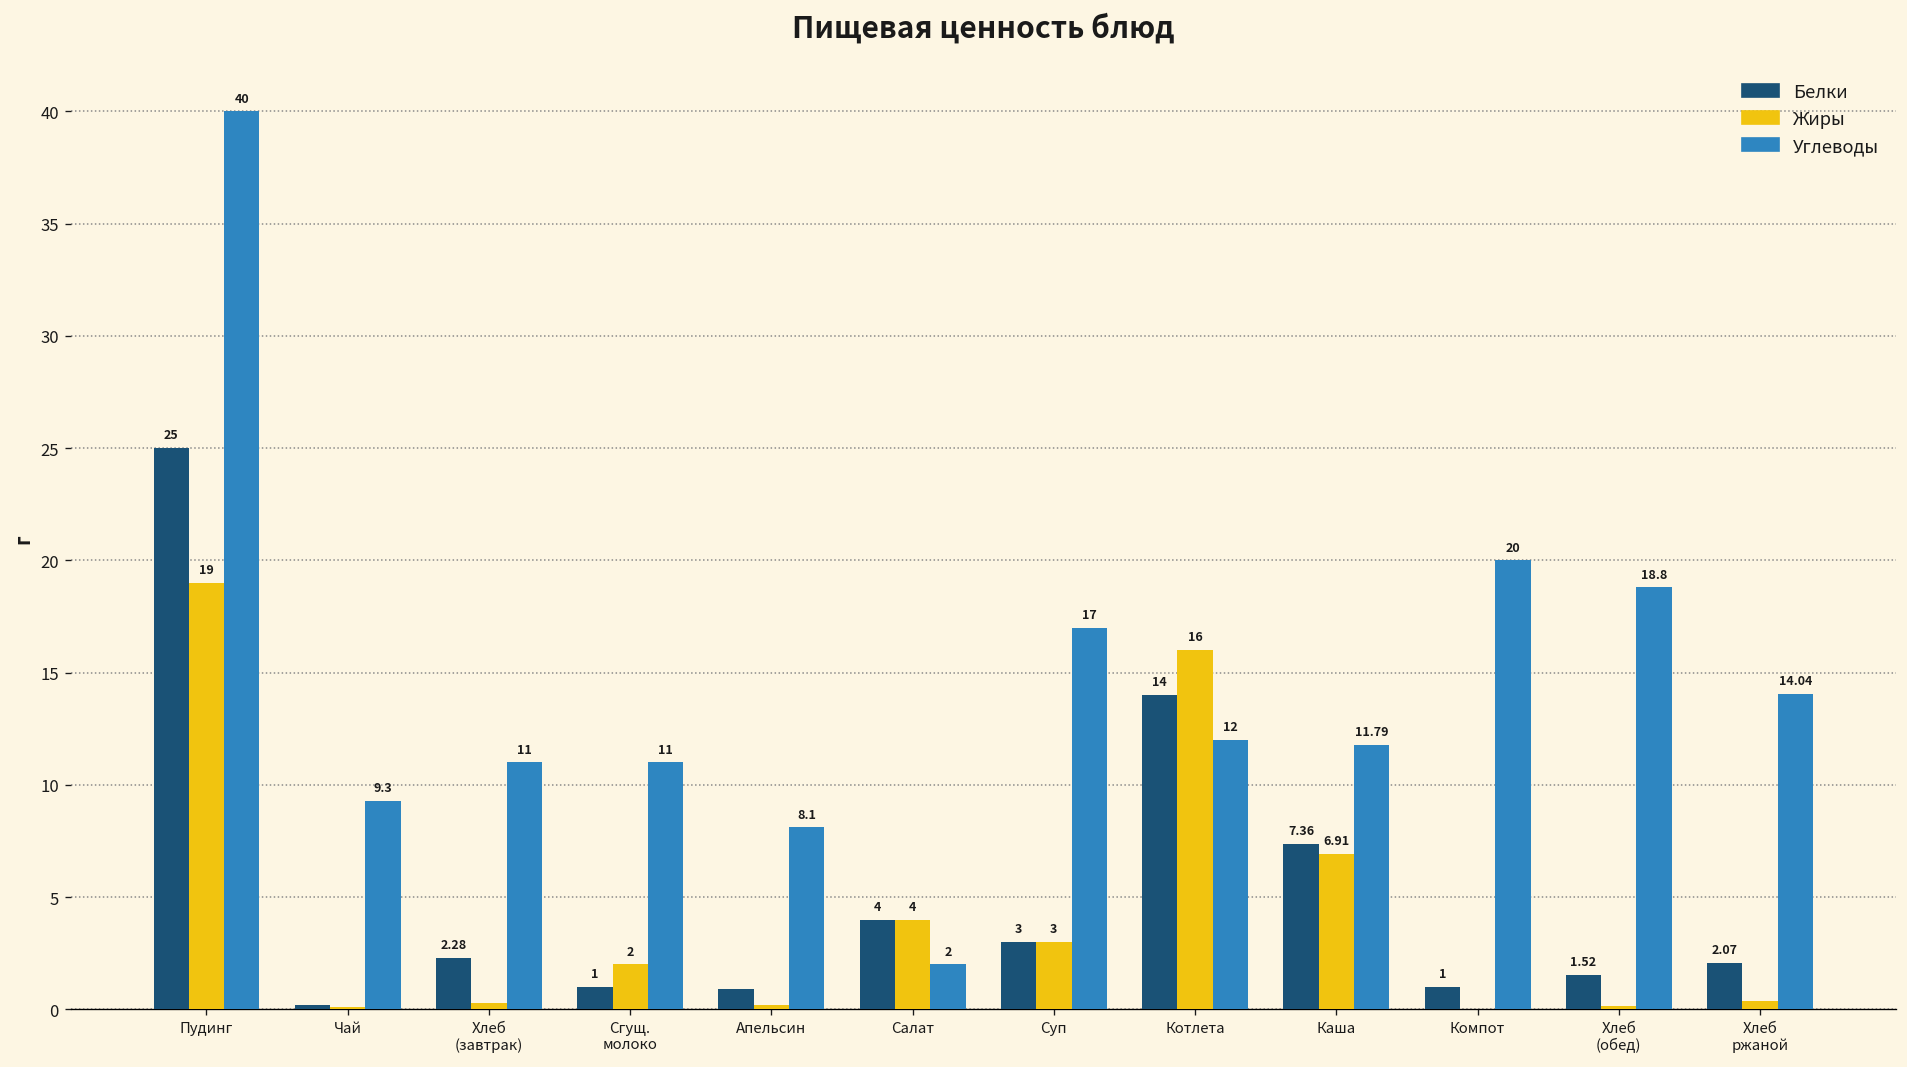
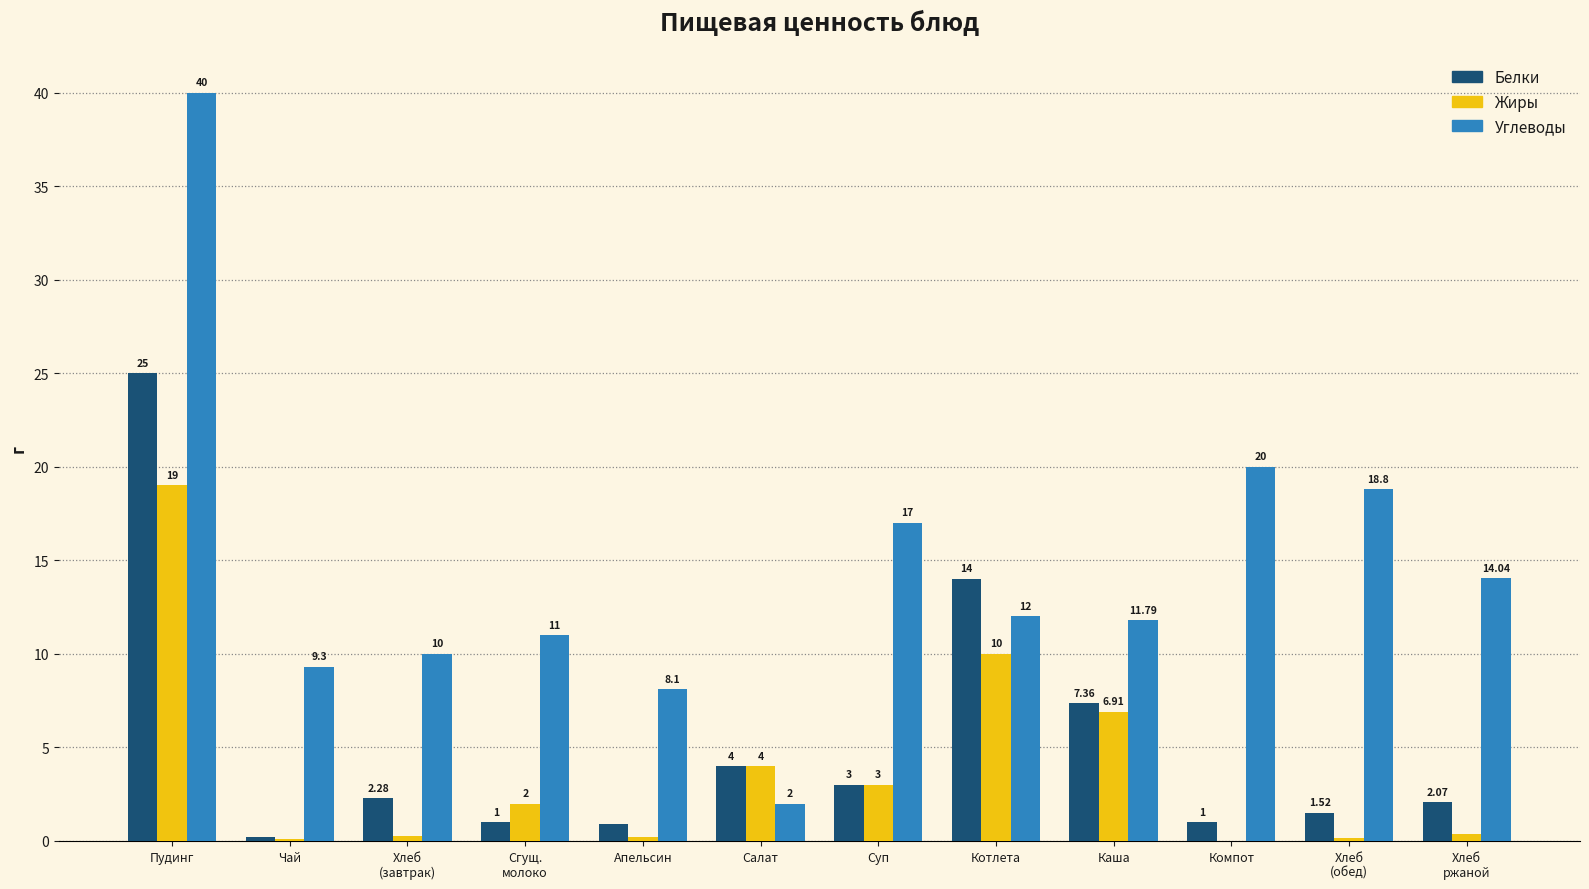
Углеводы, Хлеб (завтрак): 11 -> 10
Жиры, Котлета: 16 -> 10
